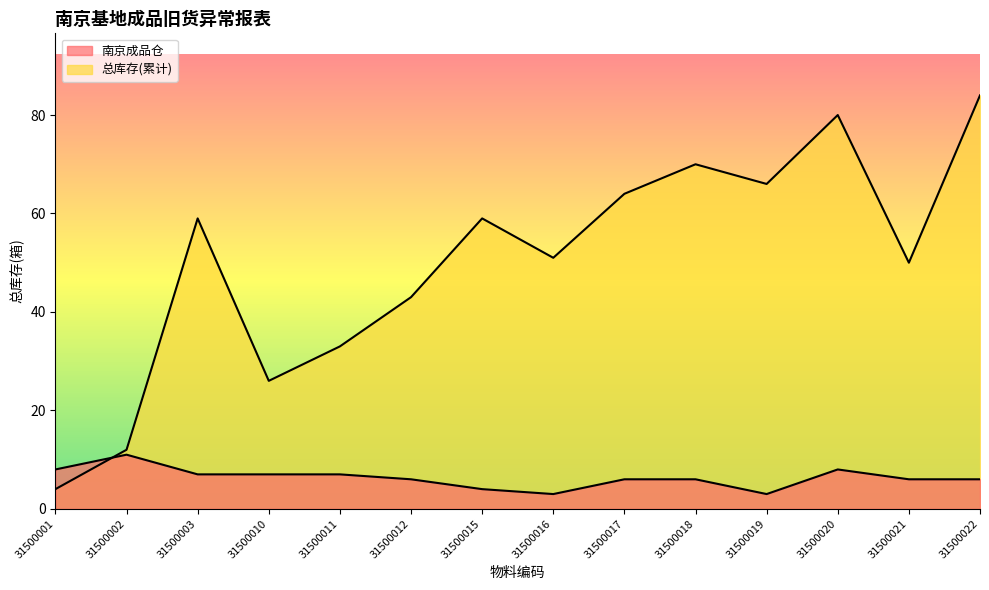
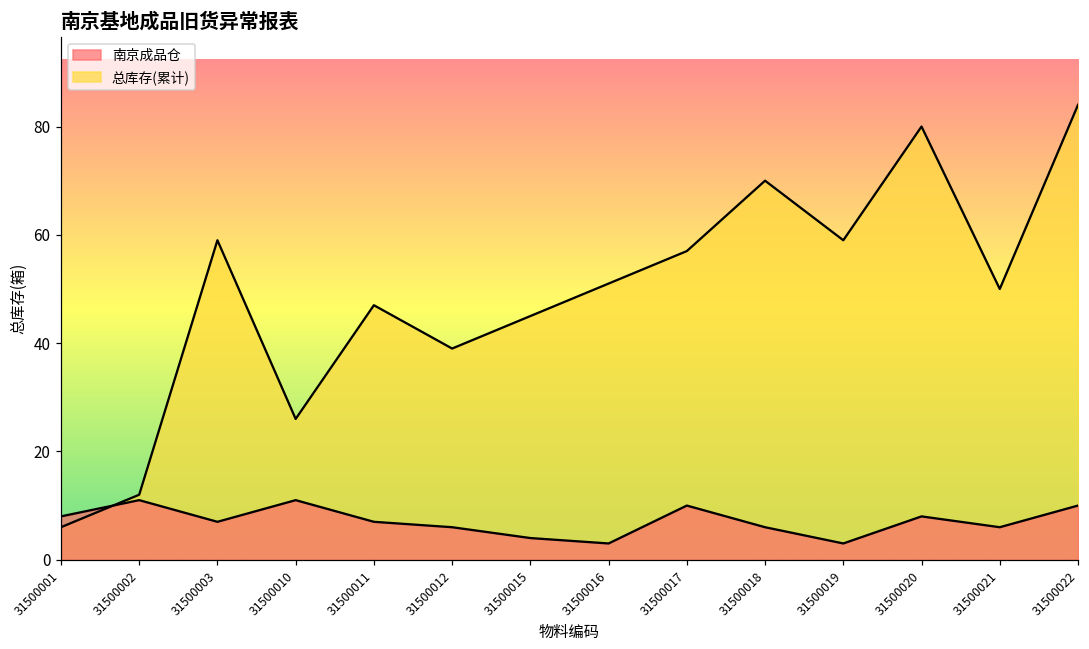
总库存(累计), 31500001: 4 -> 6
南京成品仓, 31500010: 7 -> 11
总库存(累计), 31500011: 33 -> 47
总库存(累计), 31500012: 43 -> 39
总库存(累计), 31500015: 59 -> 45
南京成品仓, 31500017: 6 -> 10
总库存(累计), 31500017: 64 -> 57
总库存(累计), 31500019: 66 -> 59
南京成品仓, 31500022: 6 -> 10
